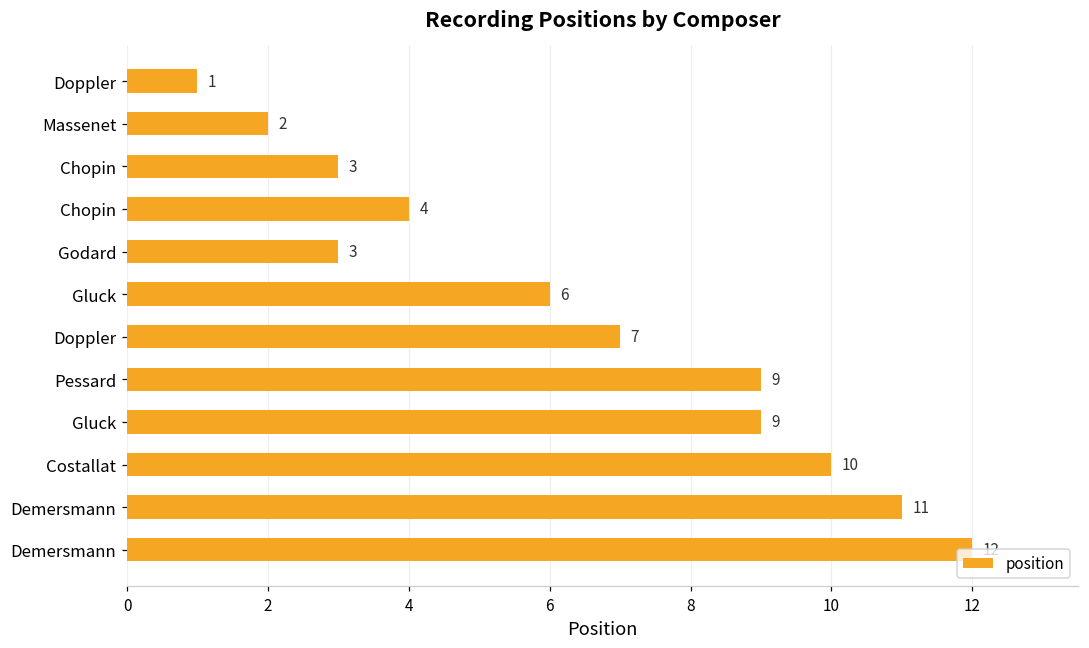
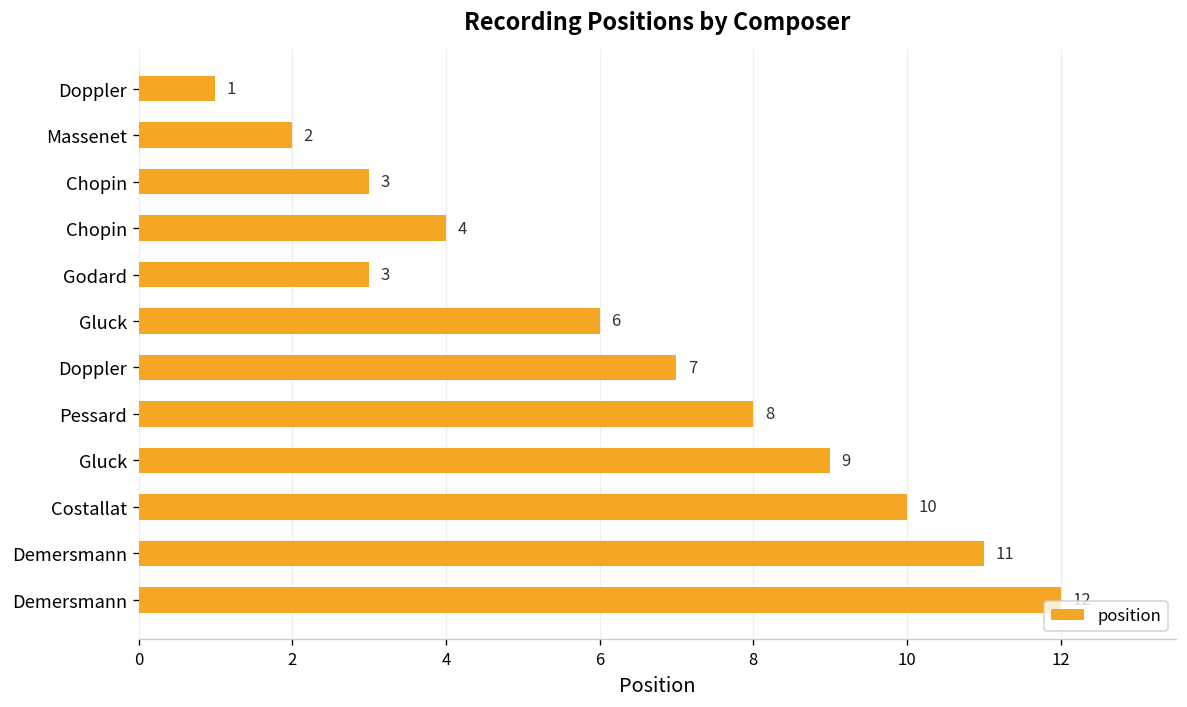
Pessard: 9 -> 8
